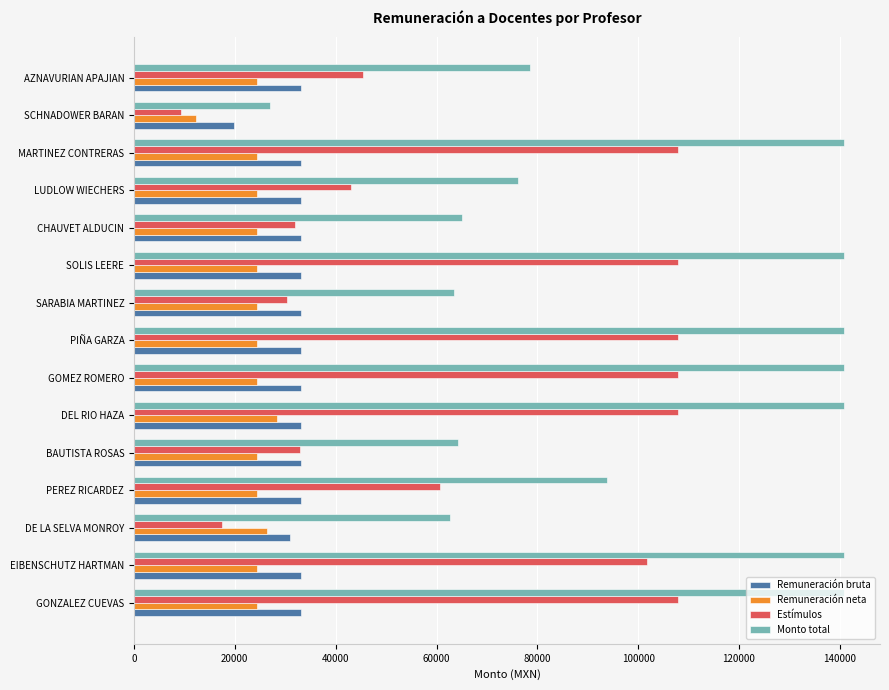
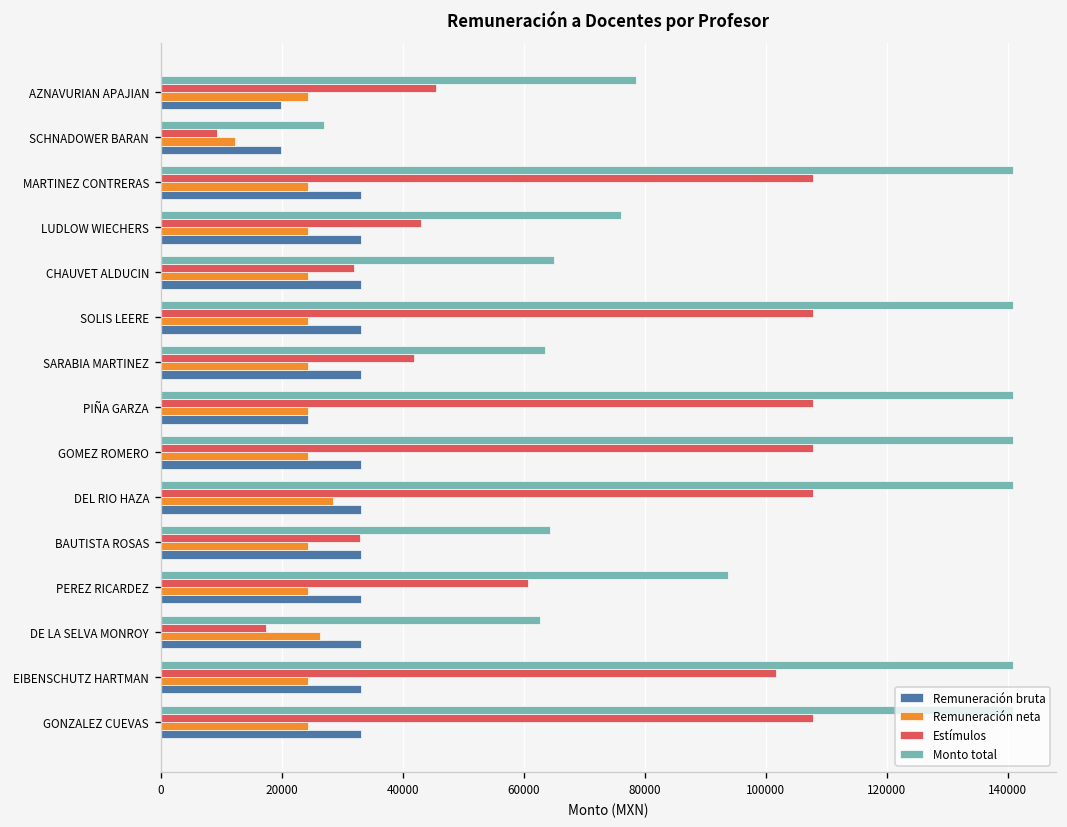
Remuneración bruta, AZNAVURIAN APAJIAN: 33000 -> 20000
Estímulos, SARABIA MARTINEZ: 30000 -> 42000
Remuneración bruta, PIÑA GARZA: 33000 -> 24000
Remuneración bruta, DE LA SELVA MONROY: 31000 -> 33000
